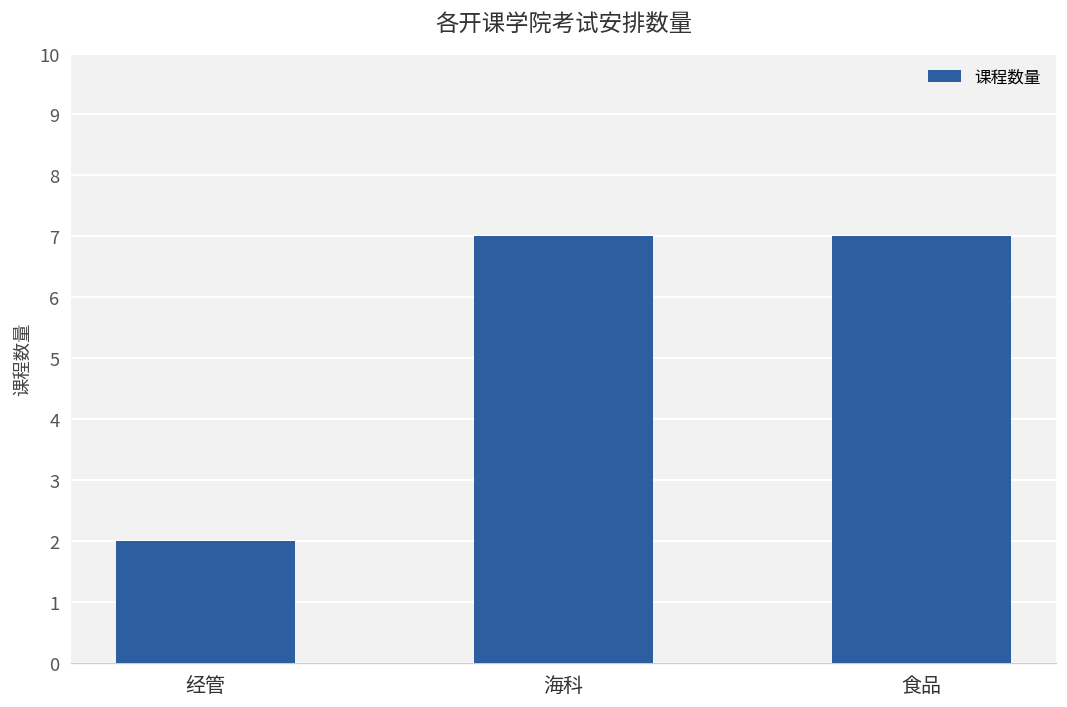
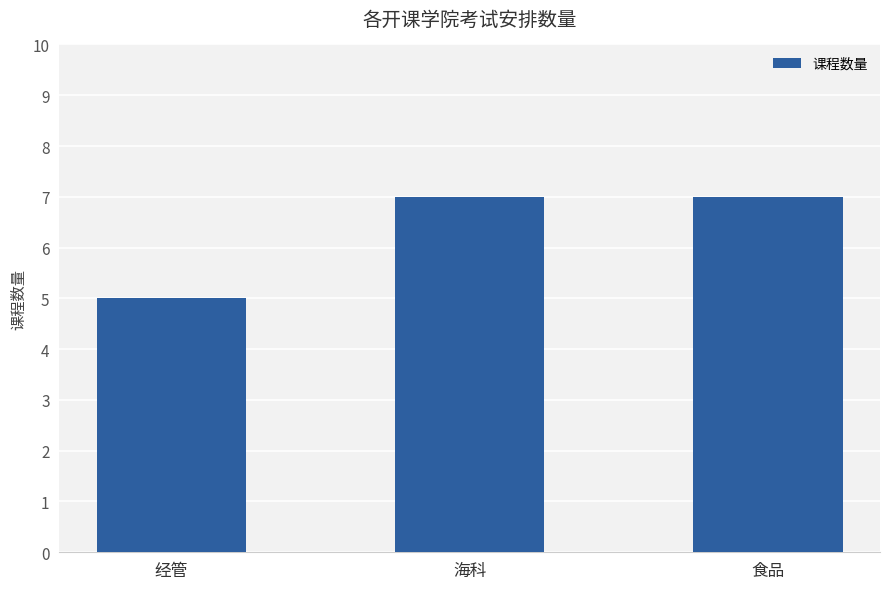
经管: 2 -> 5
